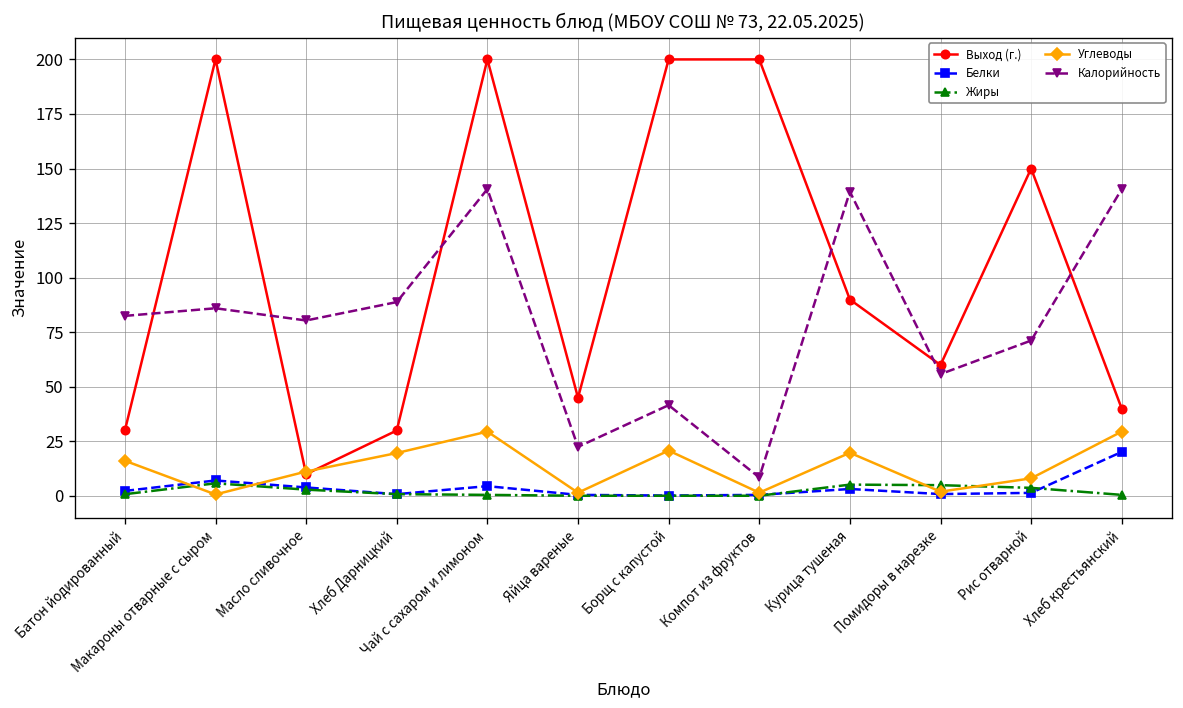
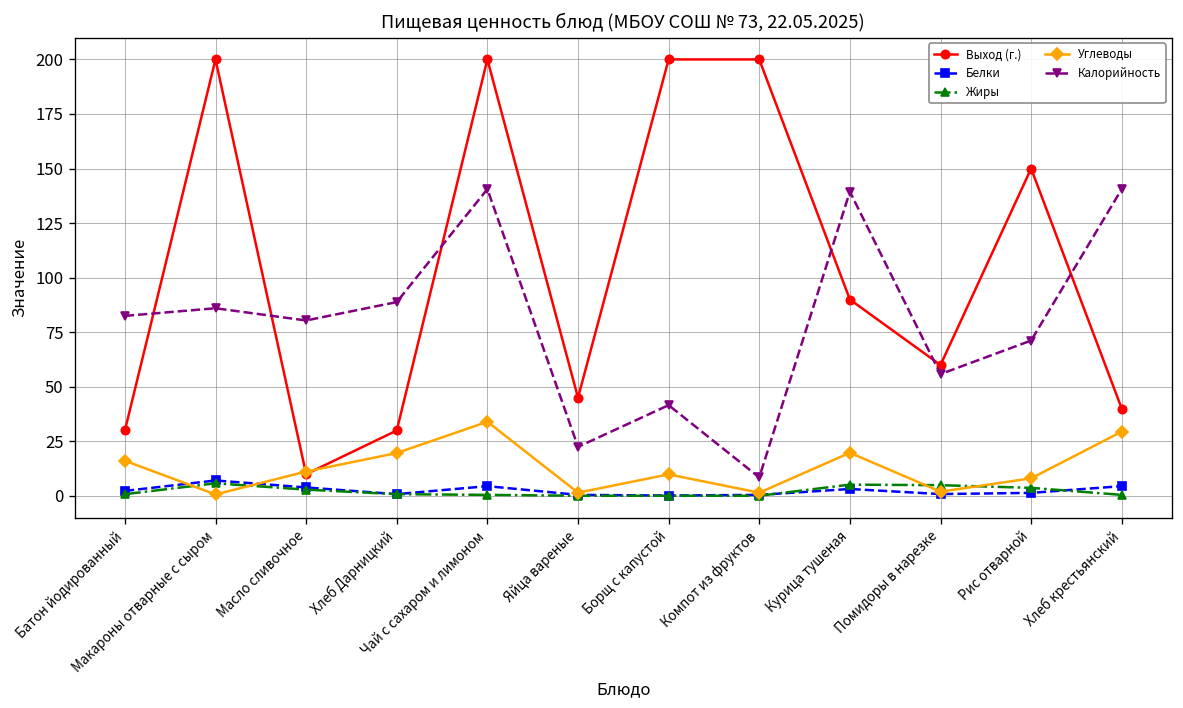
Углеводы, Чай с сахаром и лимоном: 30 -> 34
Углеводы, Борщ с капустой: 21 -> 10
Белки, Хлеб крестьянский: 20 -> 5
